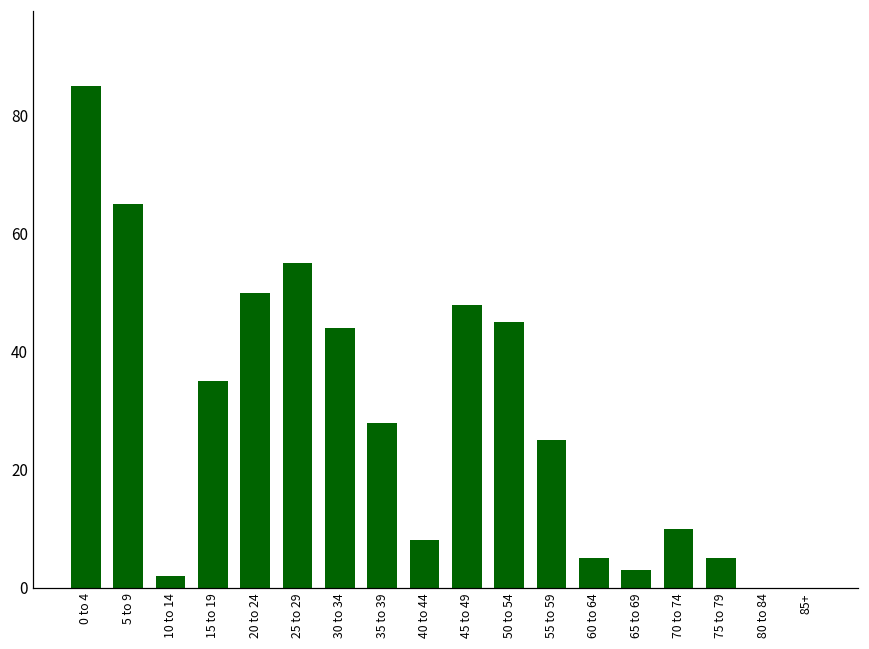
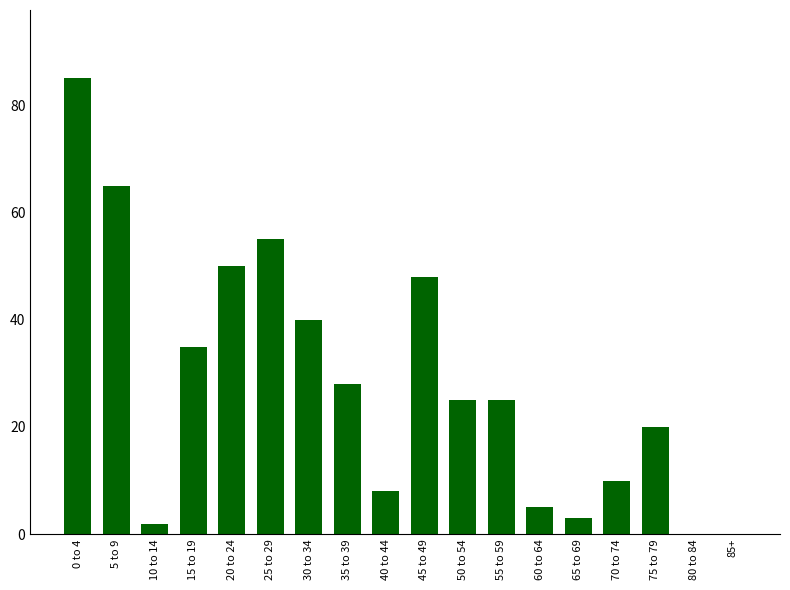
30 to 34: 44 -> 40
50 to 54: 45 -> 25
75 to 79: 5 -> 20
